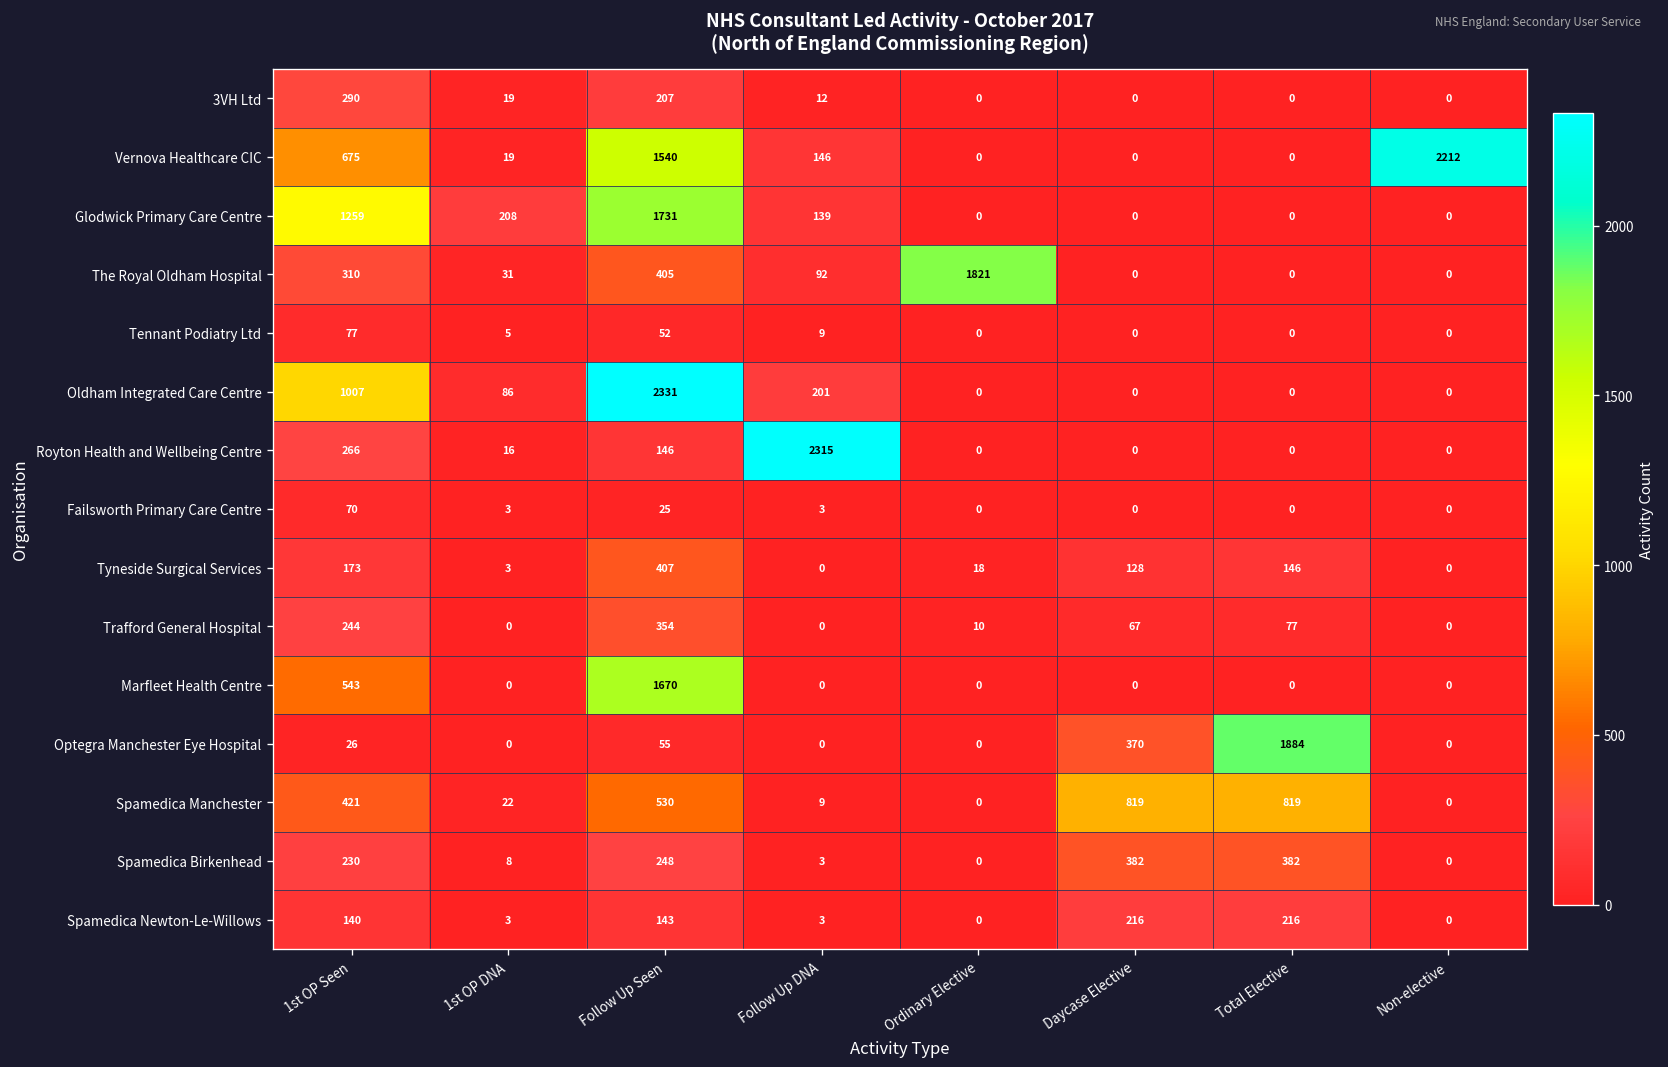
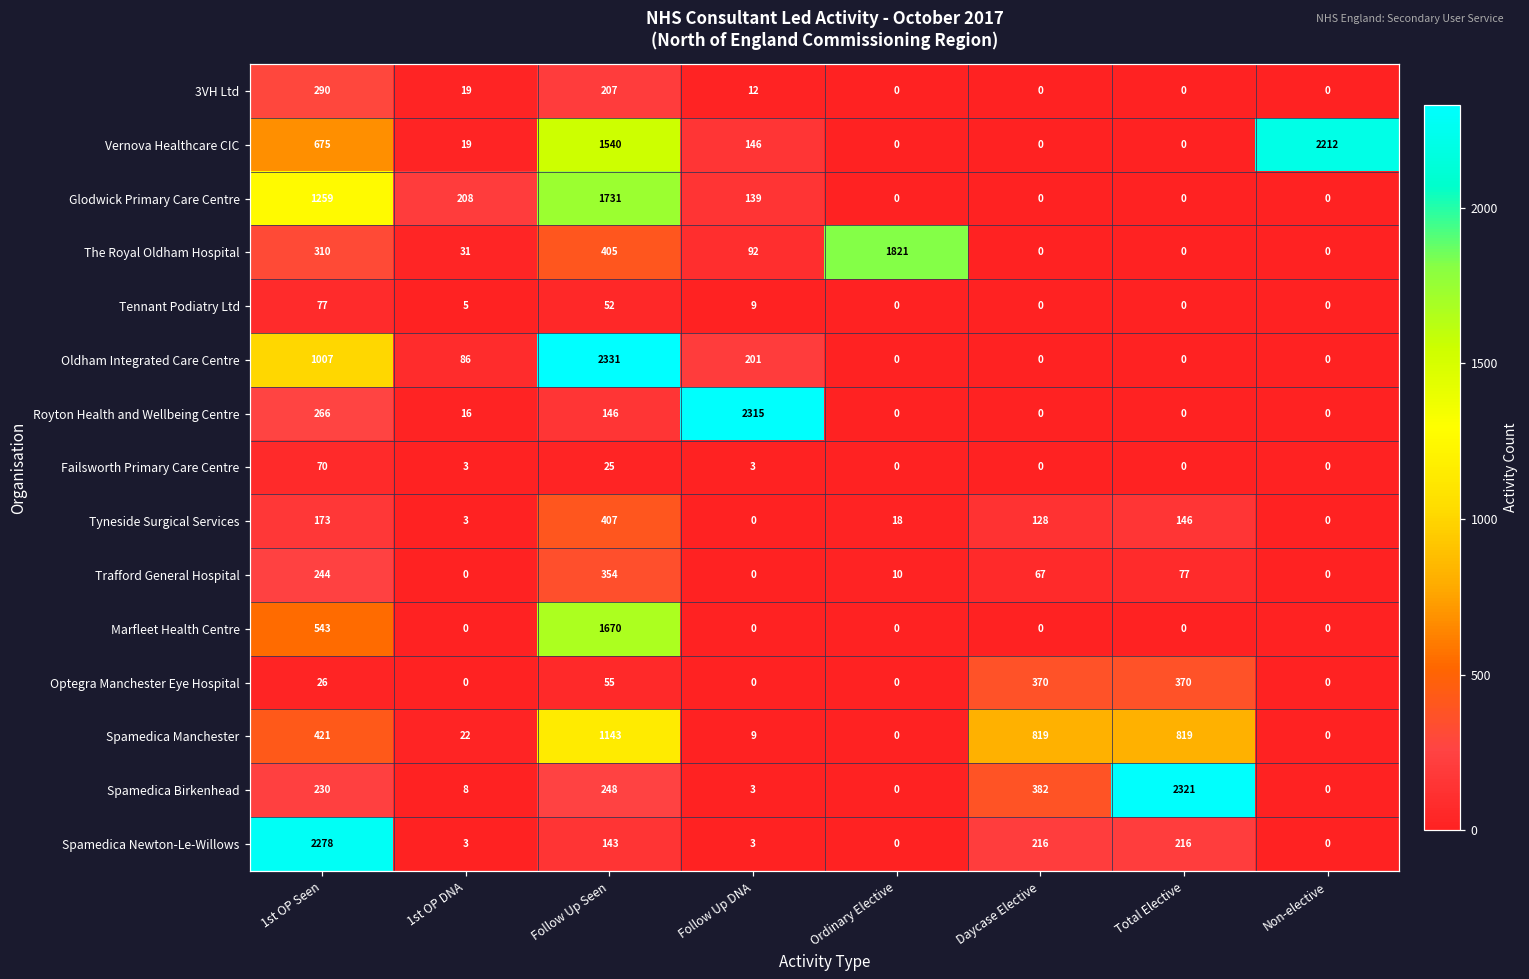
Optegra Manchester Eye Hospital, Total Elective: 1884 -> 370
Spamedica Manchester, Follow Up Seen: 530 -> 1143
Spamedica Birkenhead, Total Elective: 382 -> 2321
Spamedica Newton-Le-Willows, 1st OP Seen: 140 -> 2278
